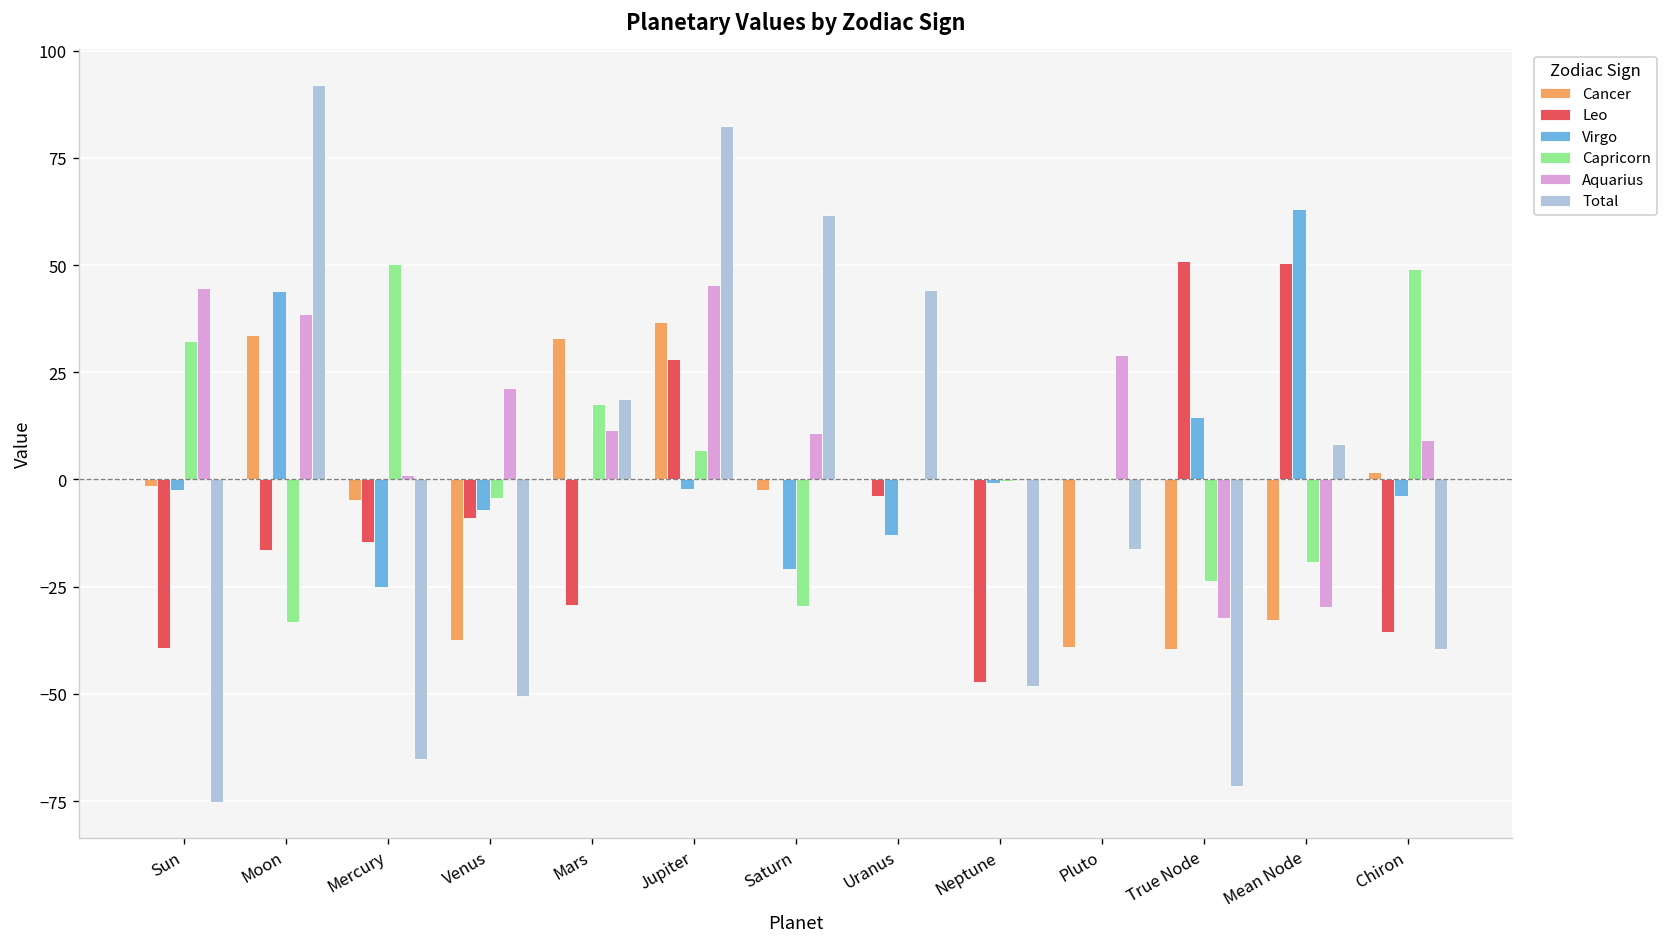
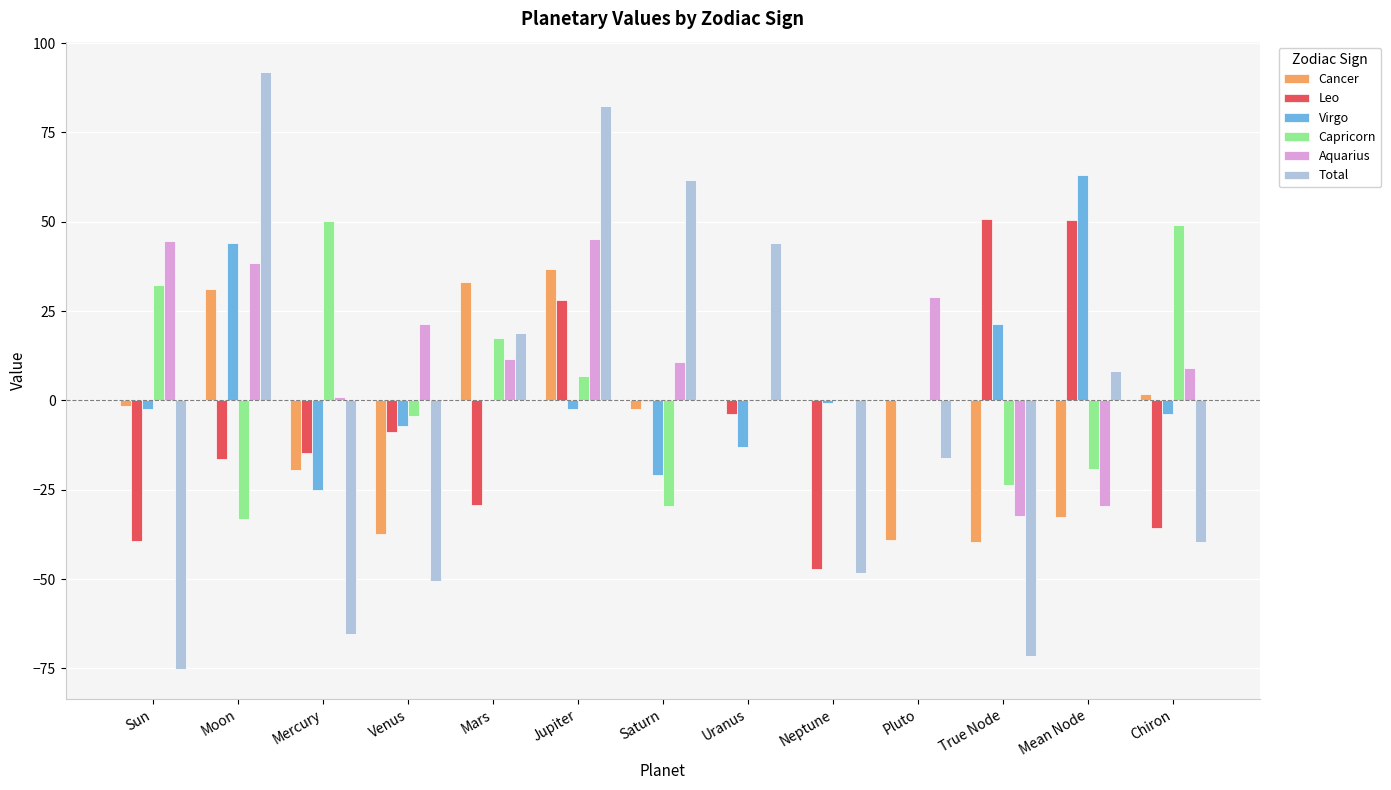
Cancer, Moon: 34 -> 31
Cancer, Mercury: -5 -> -20
Virgo, True Node: 15 -> 21
